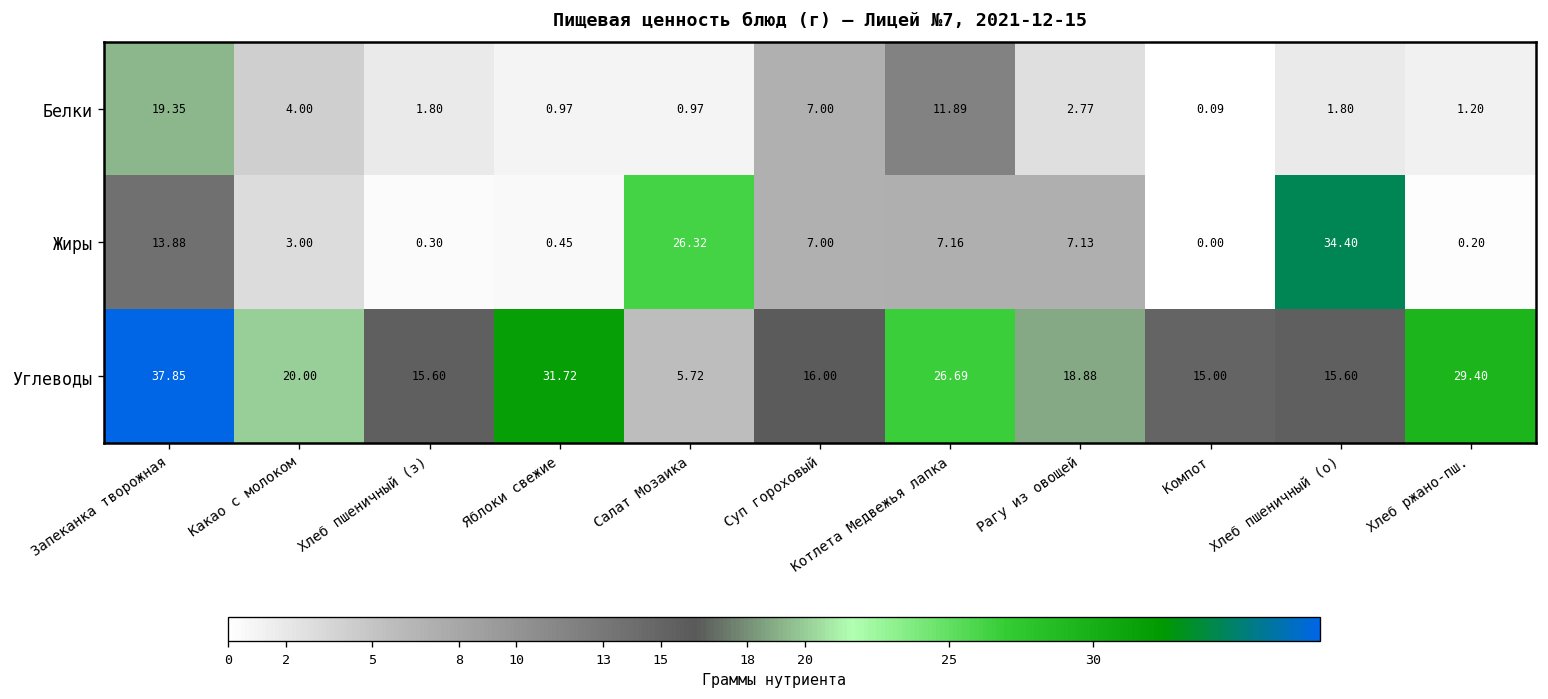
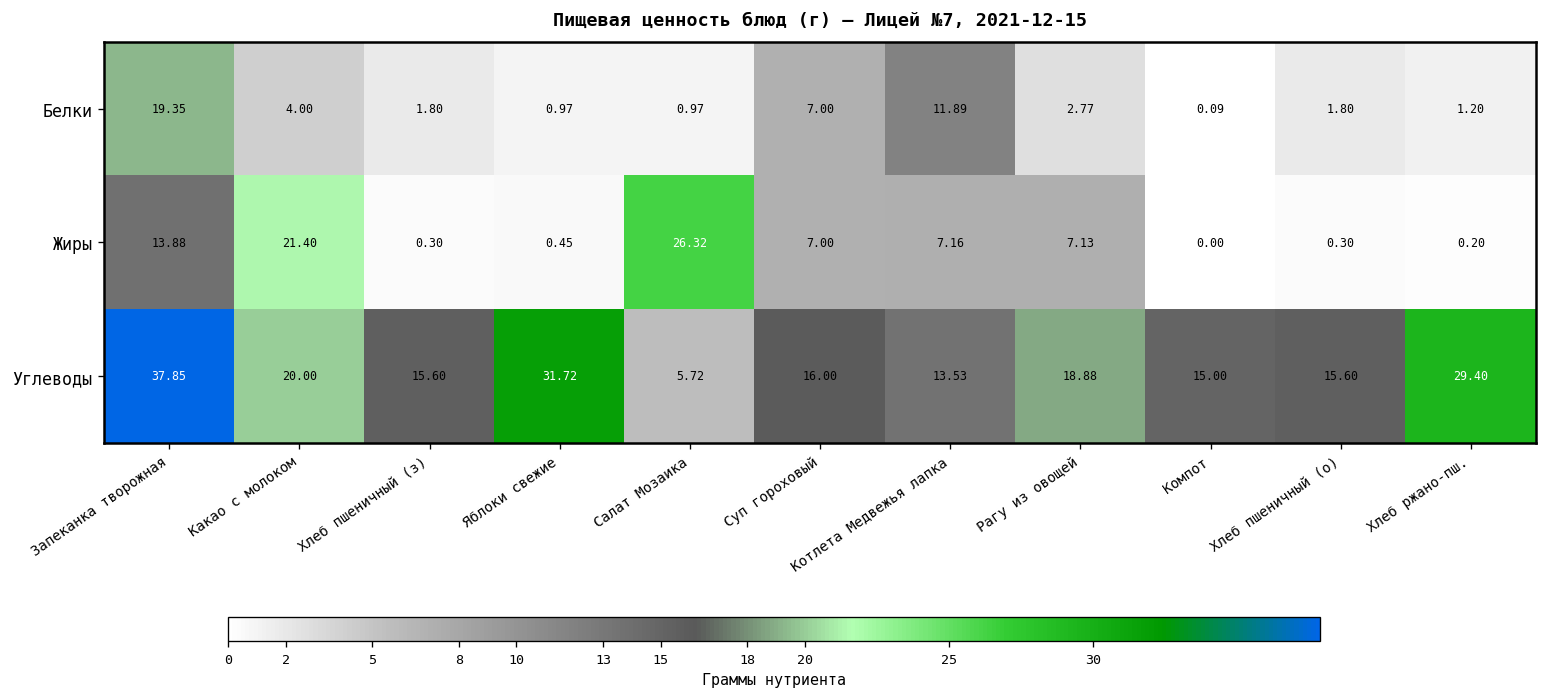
Жиры, Какао с молоком: 3.00 -> 21.40
Жиры, Хлеб пшеничный (о): 34.40 -> 0.30
Углеводы, Котлета Медвежья лапка: 26.69 -> 13.53
